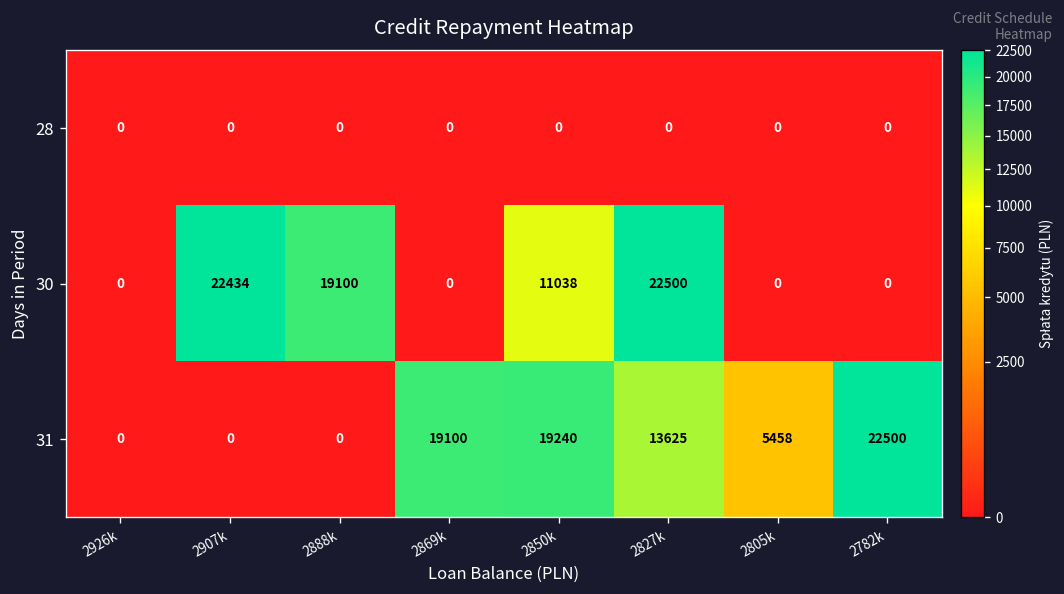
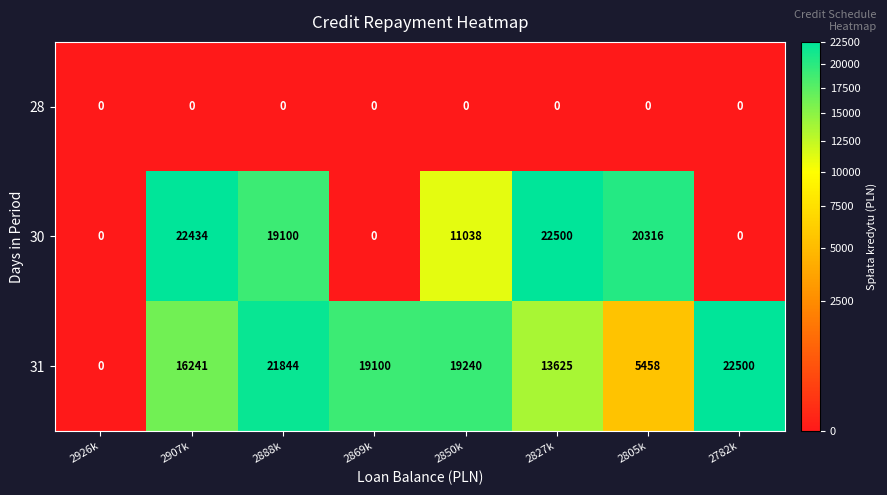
30, 2805k: 0 -> 20316
31, 2907k: 0 -> 16241
31, 2888k: 0 -> 21844
